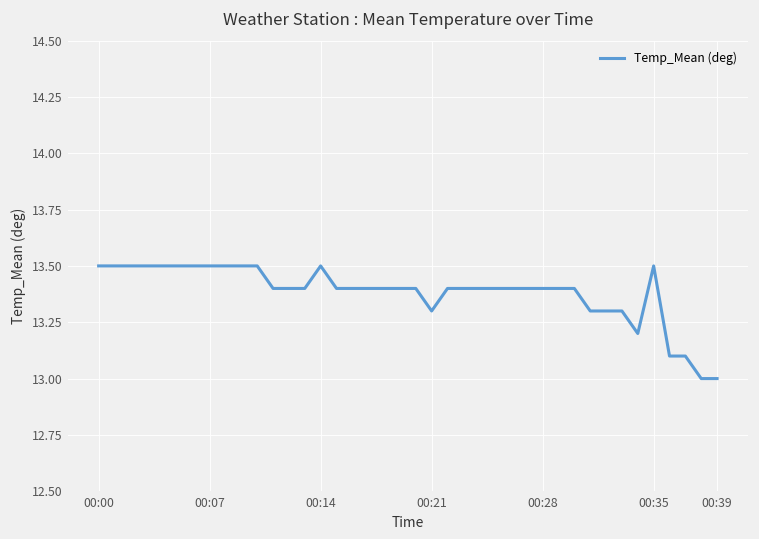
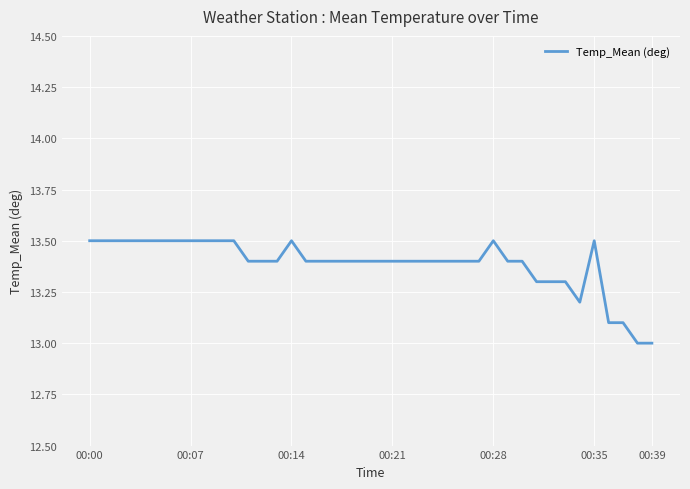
00:21: 13.3 -> 13.4
00:28: 13.4 -> 13.5
